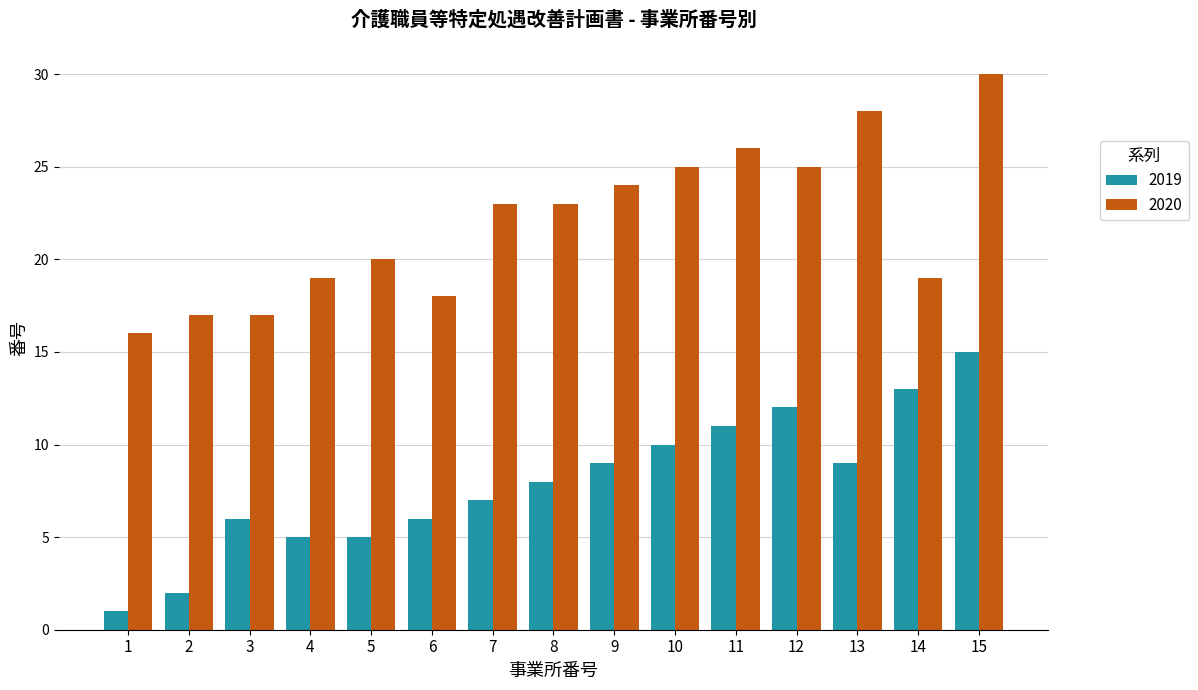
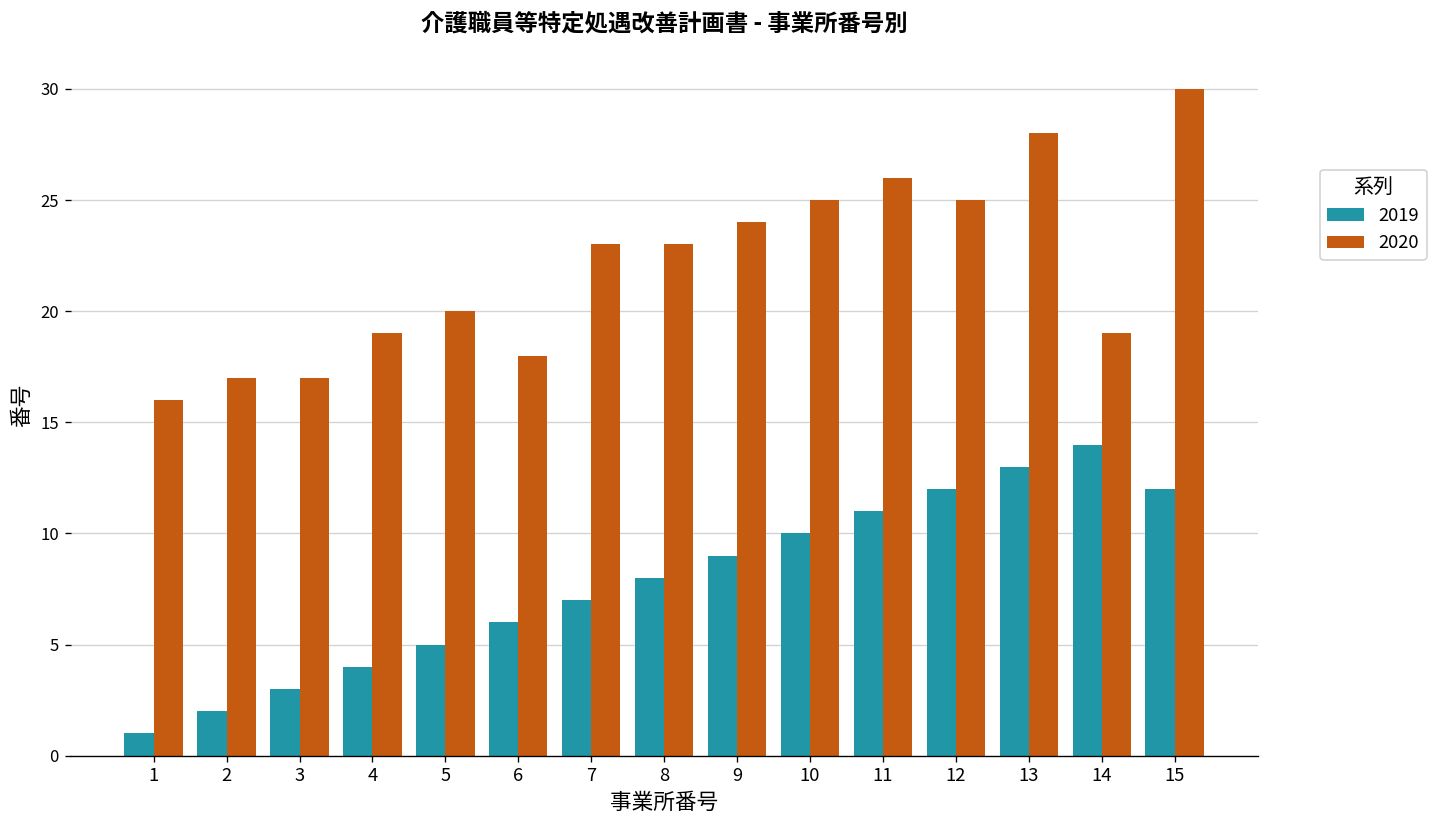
2019, 3: 6 -> 3
2019, 4: 5 -> 4
2019, 13: 9 -> 13
2019, 14: 13 -> 14
2019, 15: 15 -> 12
